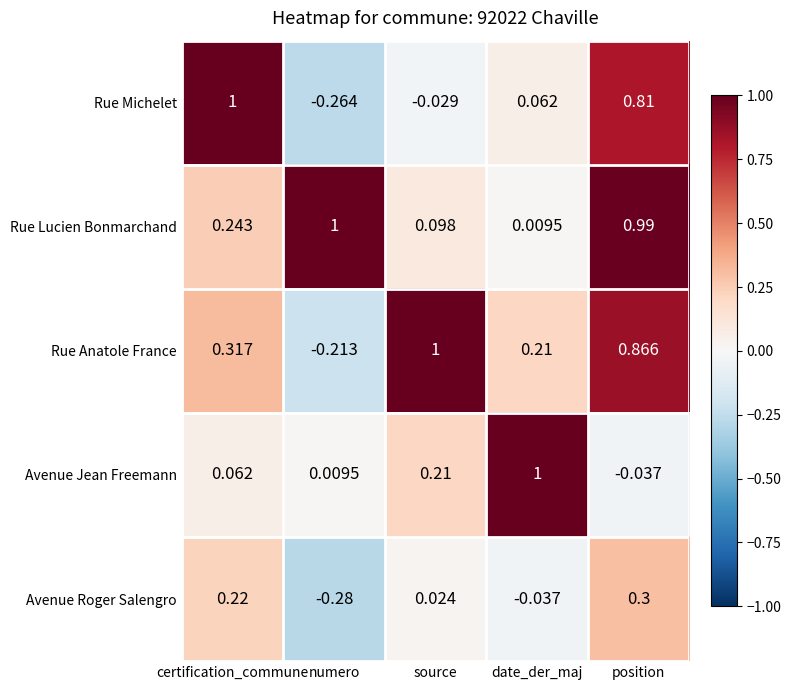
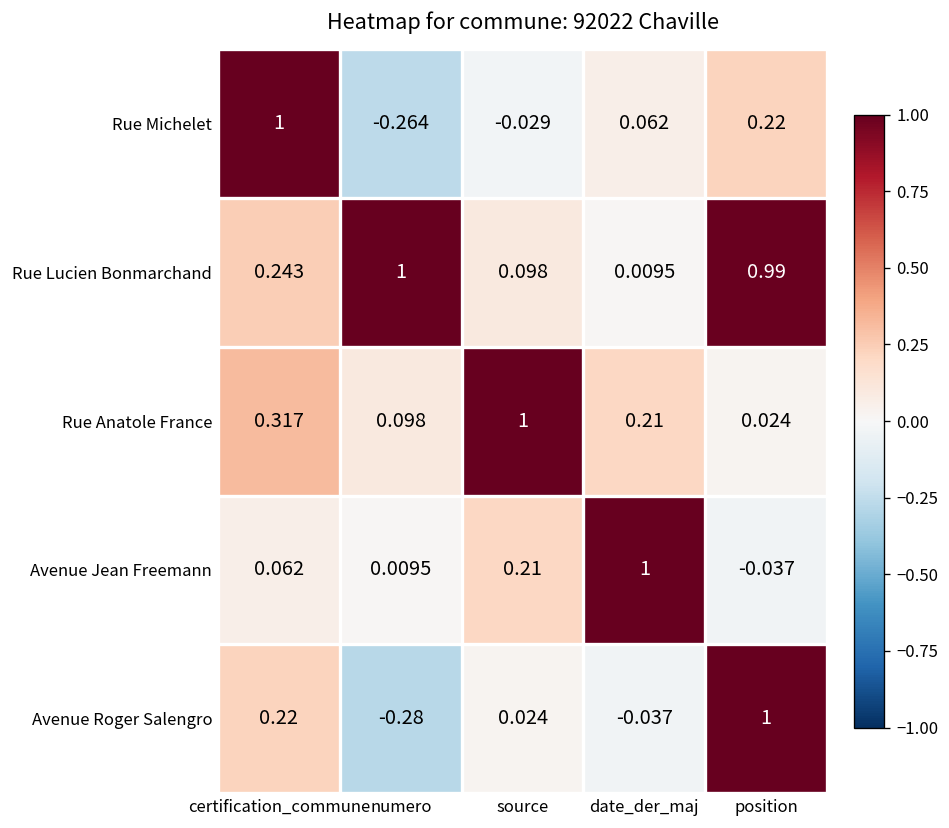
Rue Michelet, position: 0.81 -> 0.22
Rue Anatole France, numero: -0.213 -> 0.098
Rue Anatole France, position: 0.866 -> 0.024
Avenue Roger Salengro, position: 0.3 -> 1
